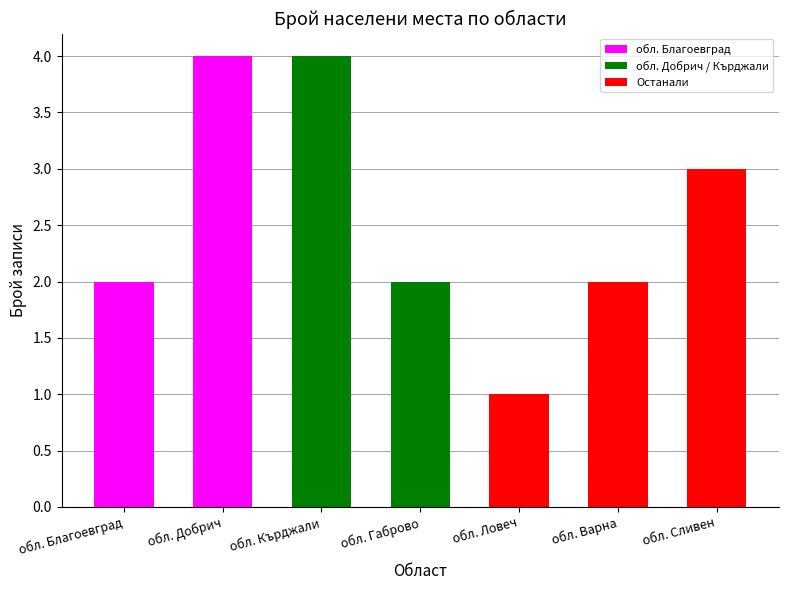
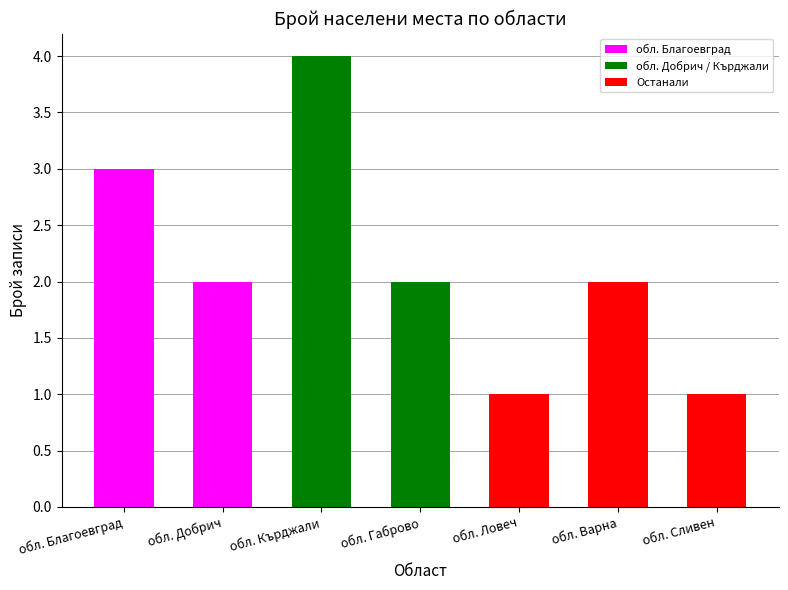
обл. Благоевград: 2 -> 3
обл. Добрич: 4 -> 2
обл. Сливен: 3 -> 1
